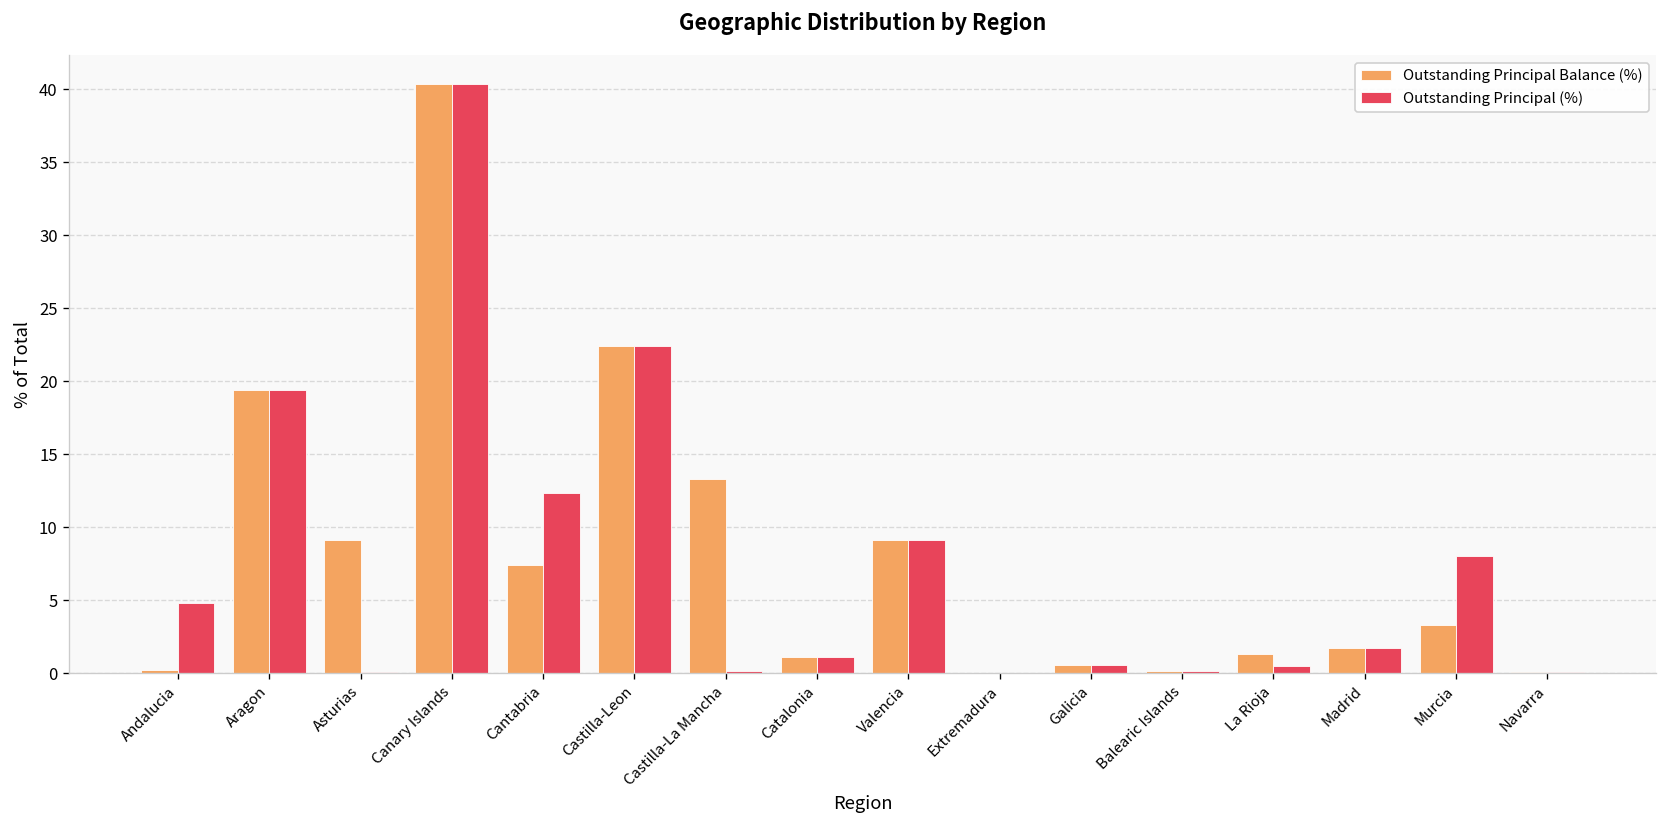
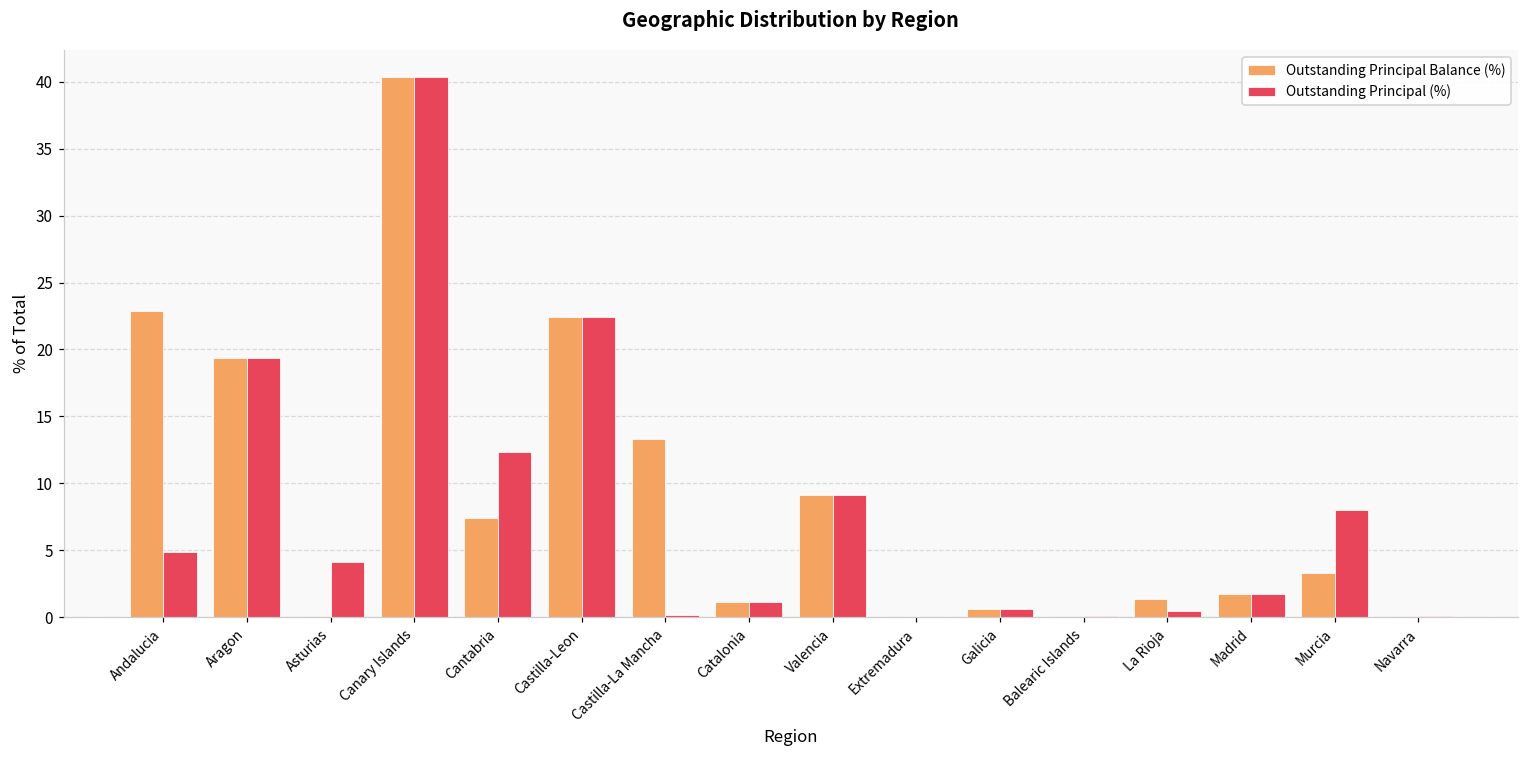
Outstanding Principal Balance (%), Andalucia: 0.2 -> 22.9
Outstanding Principal Balance (%), Asturias: 9.1 -> 0.1
Outstanding Principal (%), Asturias: 0.1 -> 4.1
